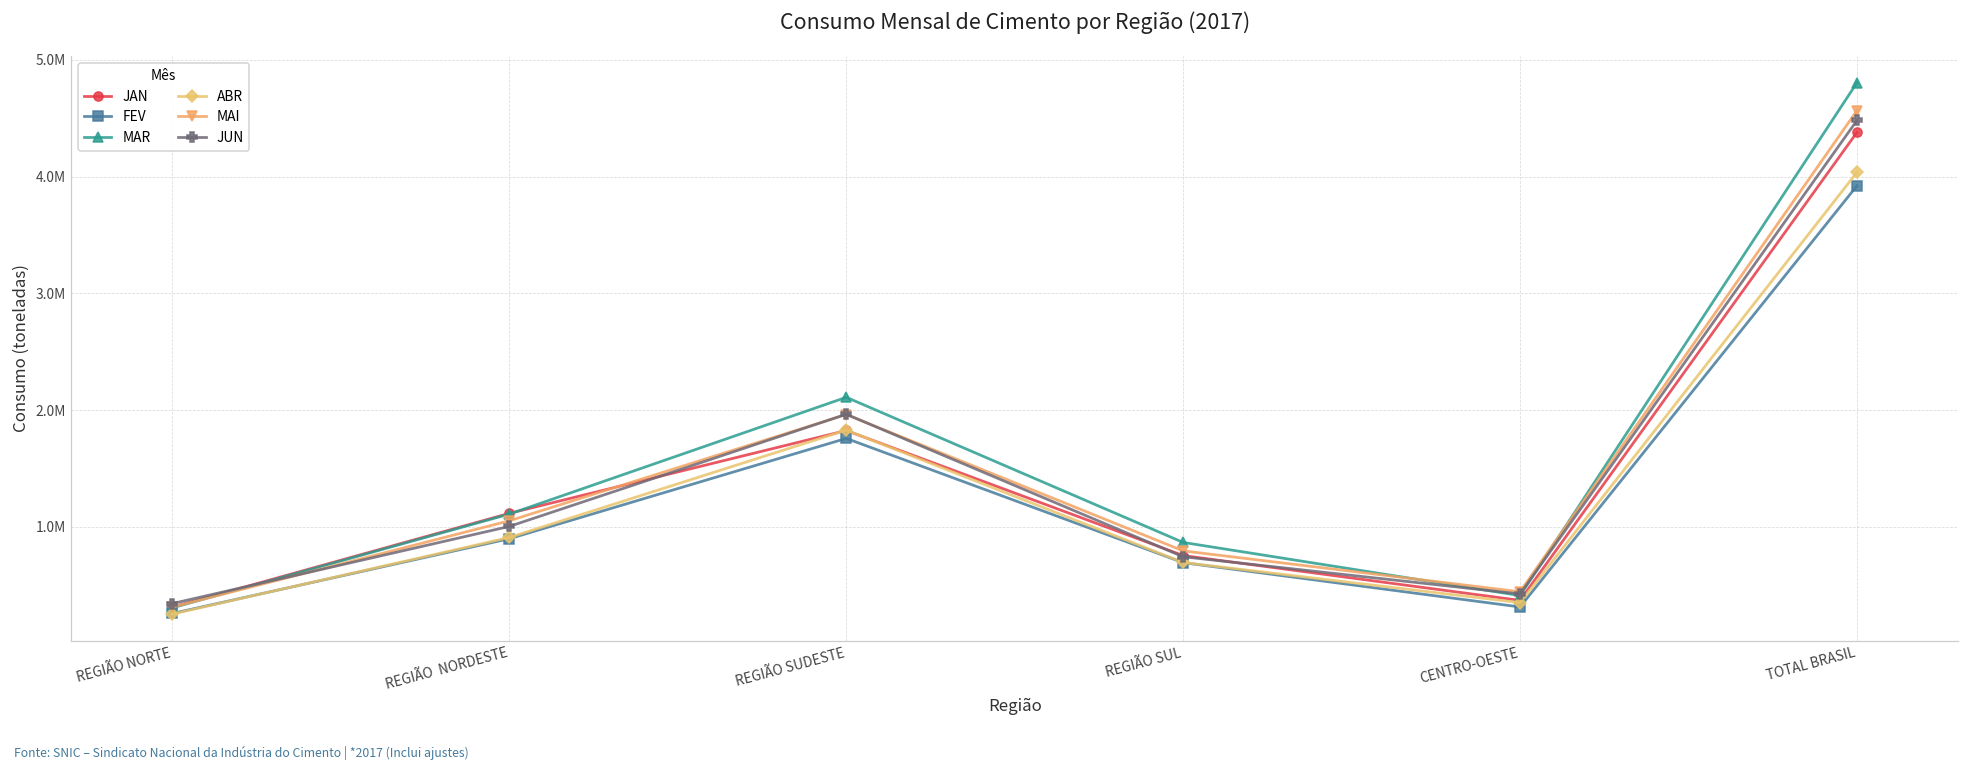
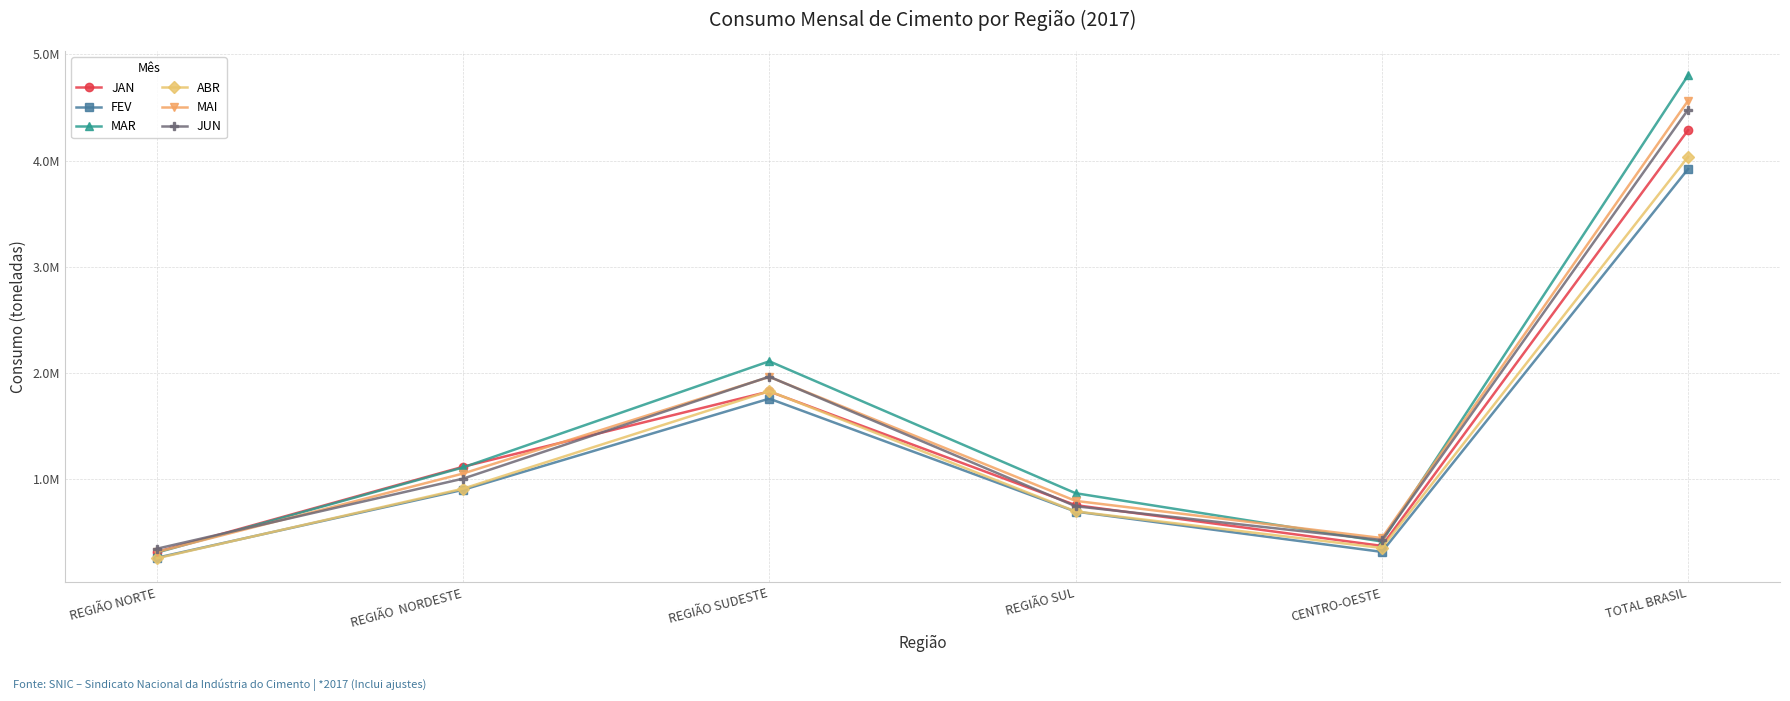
JAN, TOTAL BRASIL: 4380000 -> 4290000
